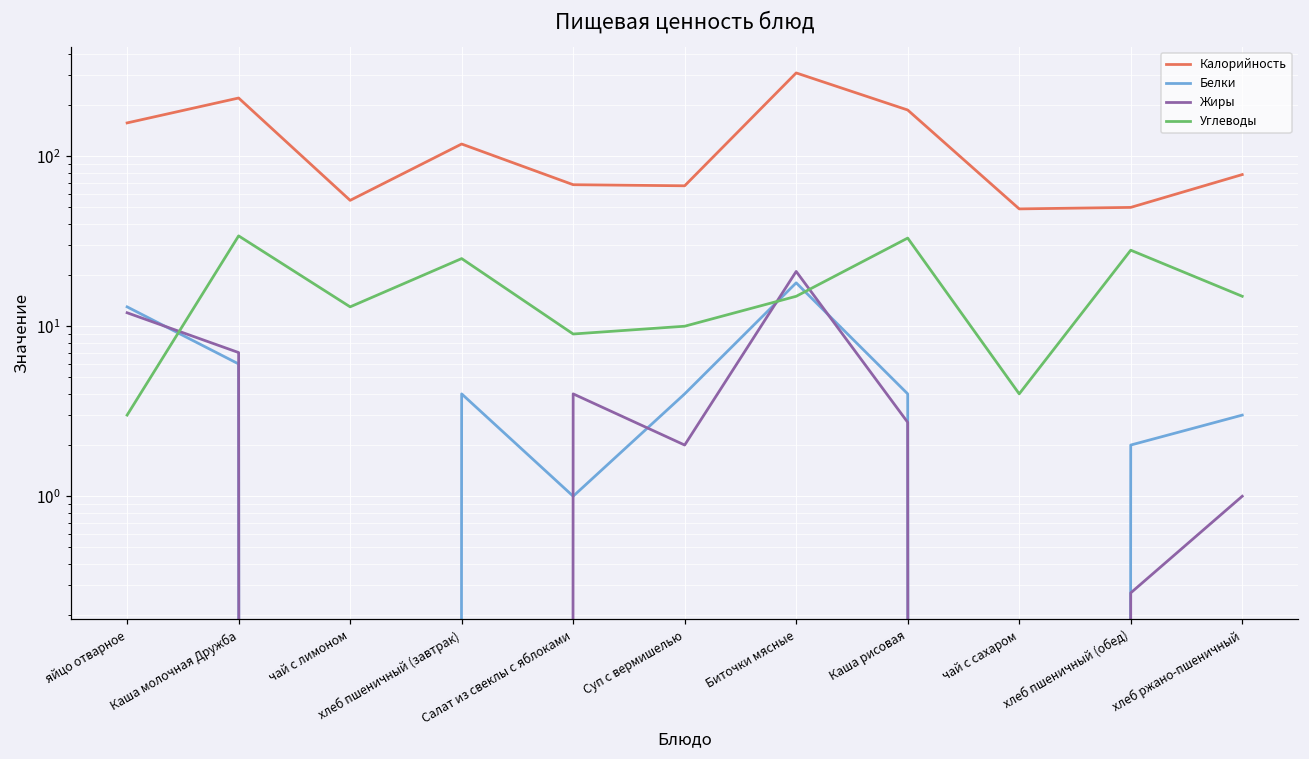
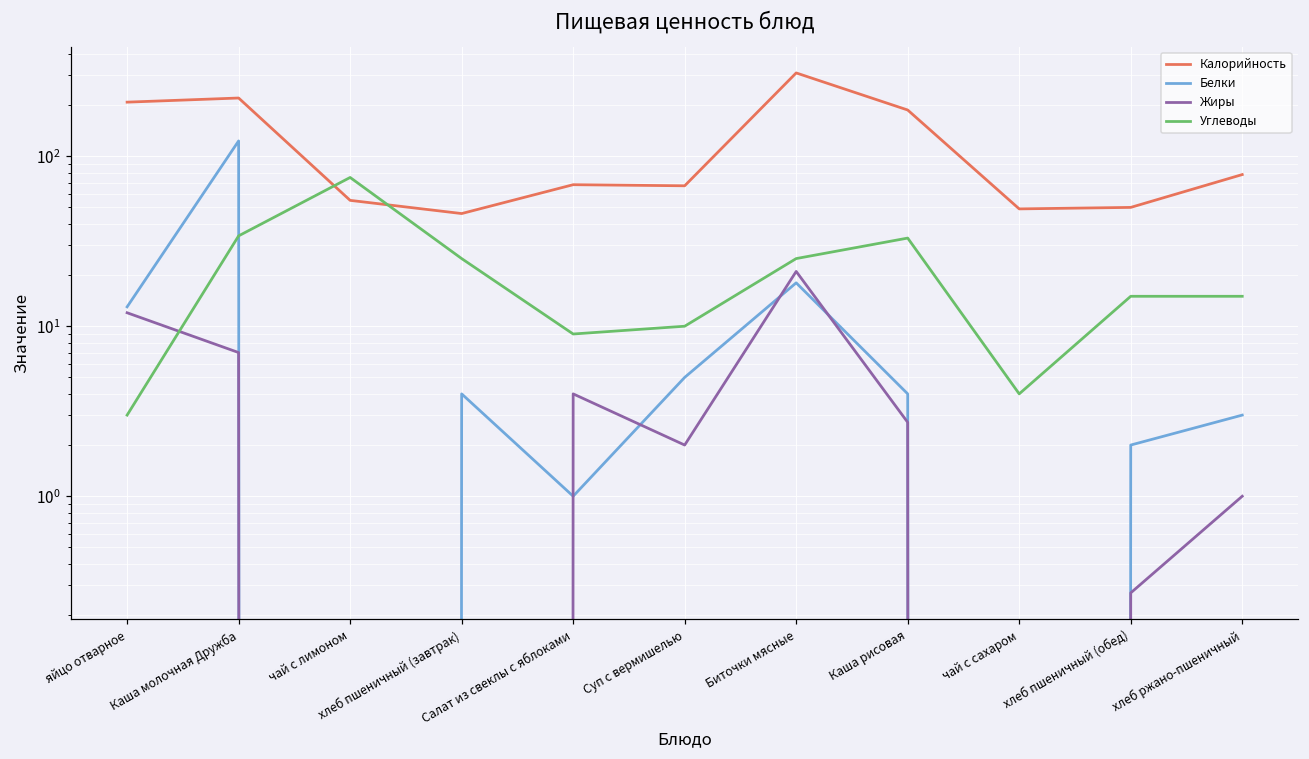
Калорийность, яйцо отварное: 160 -> 210
Белки, Каша молочная Дружба: 6 -> 120
Углеводы, чай с лимоном: 13 -> 80
Калорийность, хлеб пшеничный (завтрак): 120 -> 46
Белки, Суп с вермишелью: 4 -> 5
Углеводы, Биточки мясные: 15 -> 25
Углеводы, хлеб пшеничный (обед): 28 -> 15
